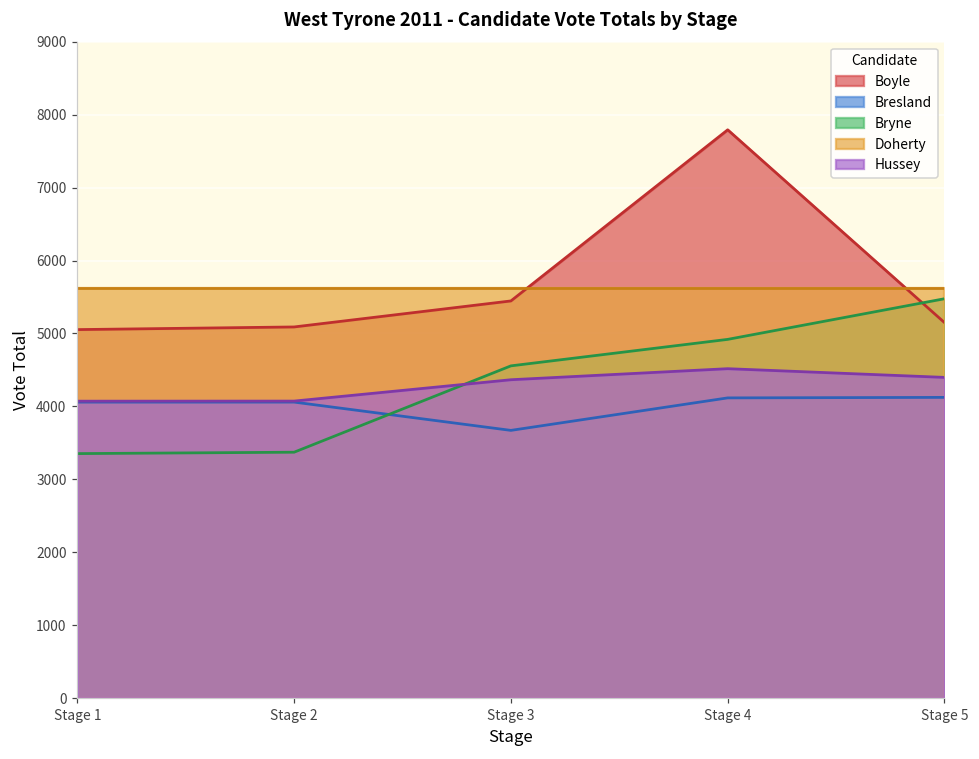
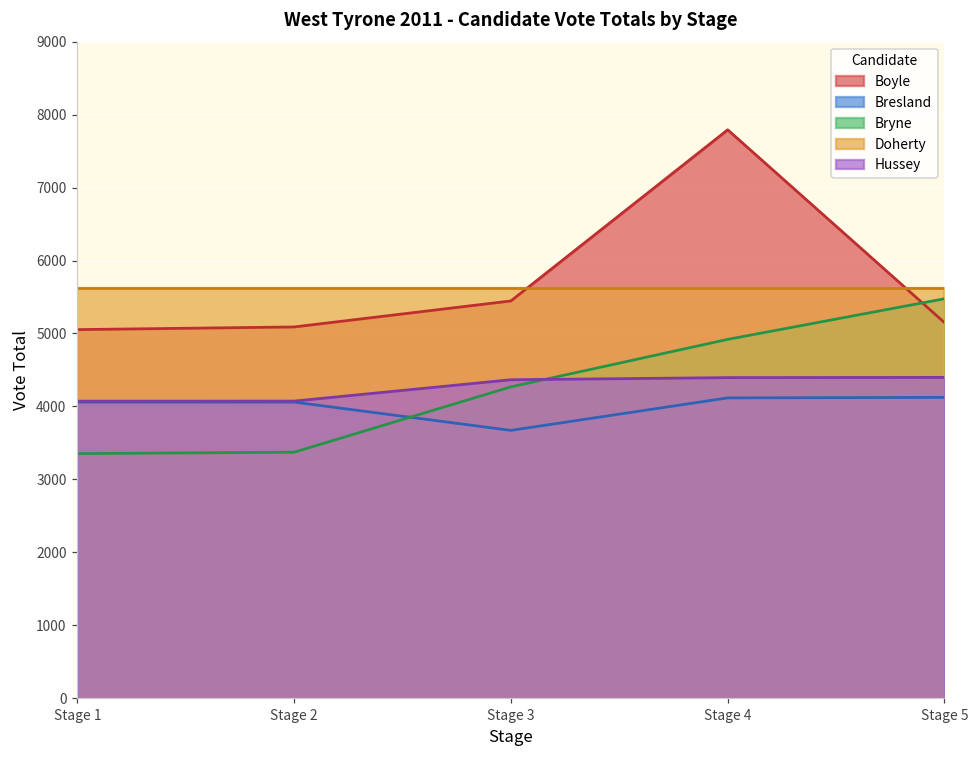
Bryne, Stage 3: 4600 -> 4300
Hussey, Stage 4: 4500 -> 4400
